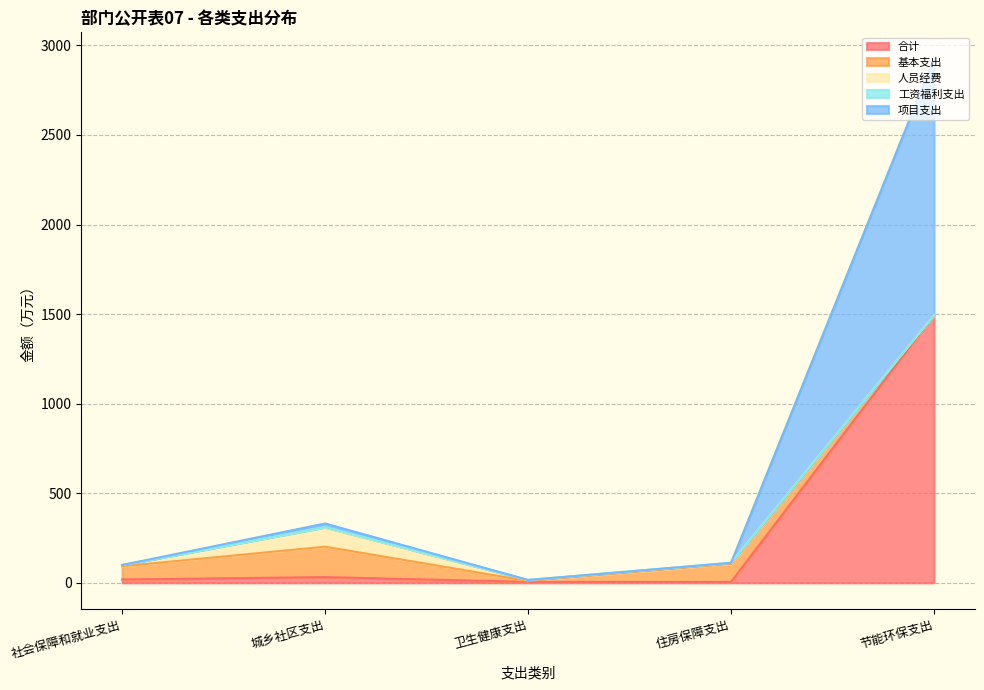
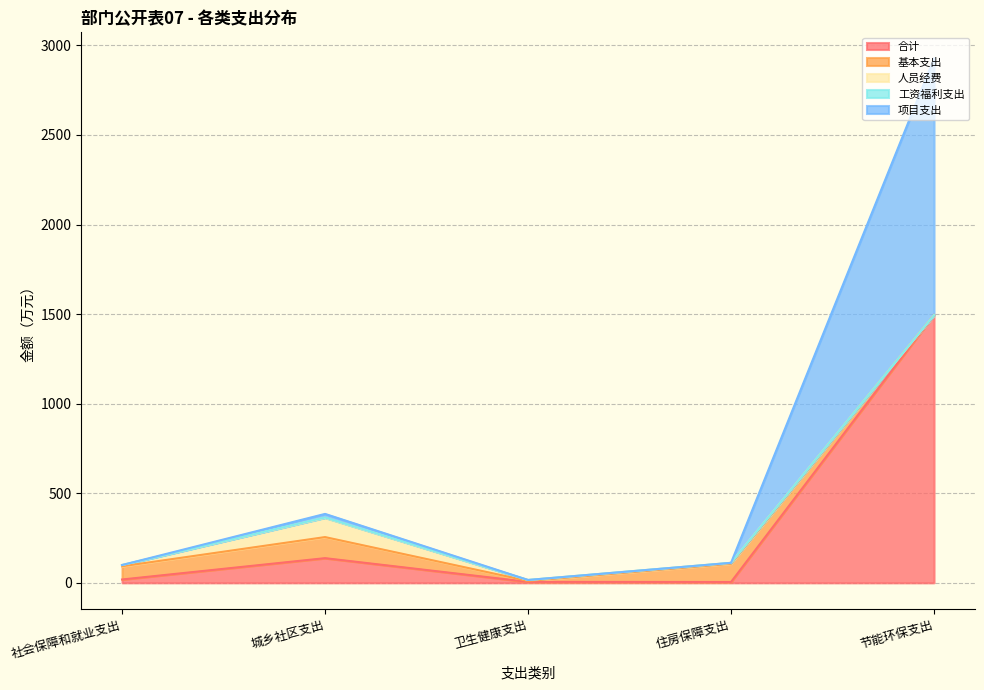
合计, 城乡社区支出: 30 -> 140
基本支出, 城乡社区支出: 170 -> 120
